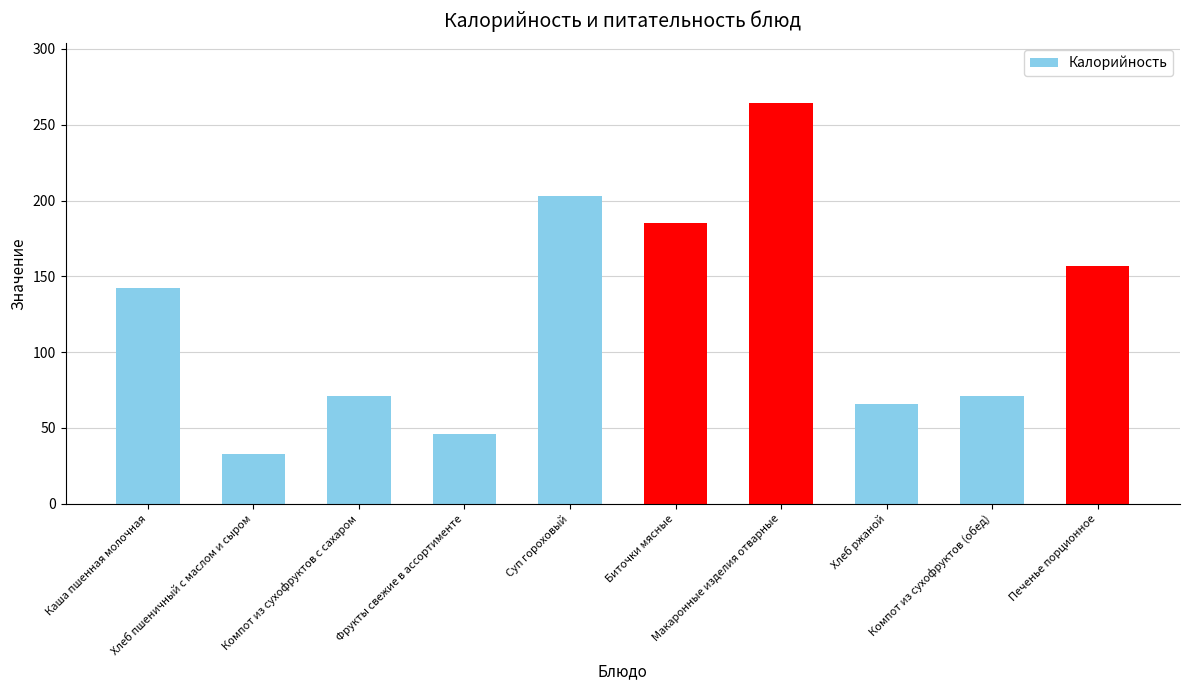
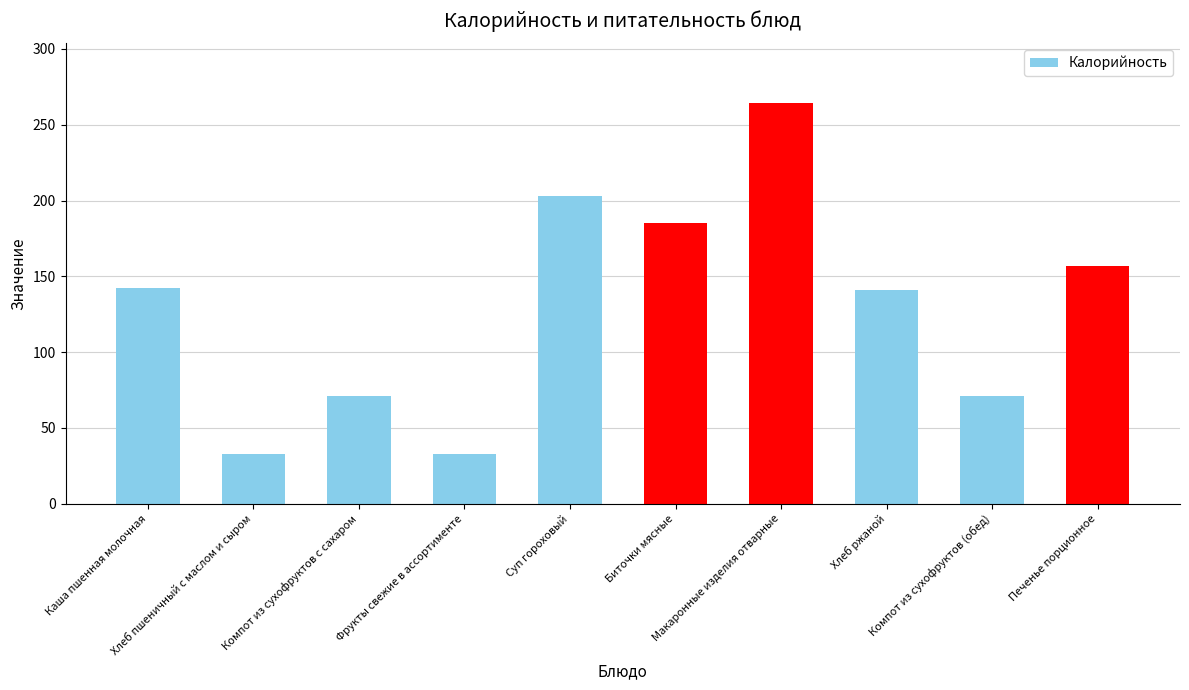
Фрукты свежие в ассортименте: 46 -> 33
Хлеб ржаной: 66 -> 141
